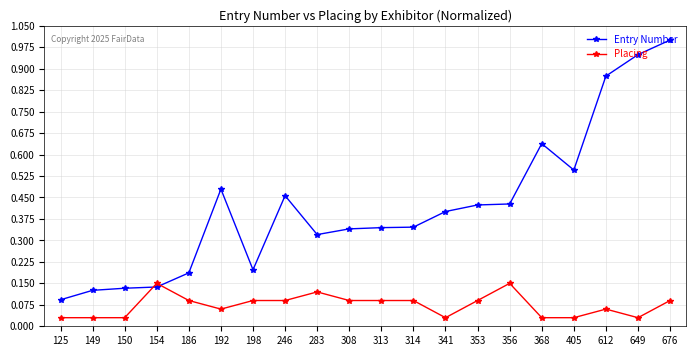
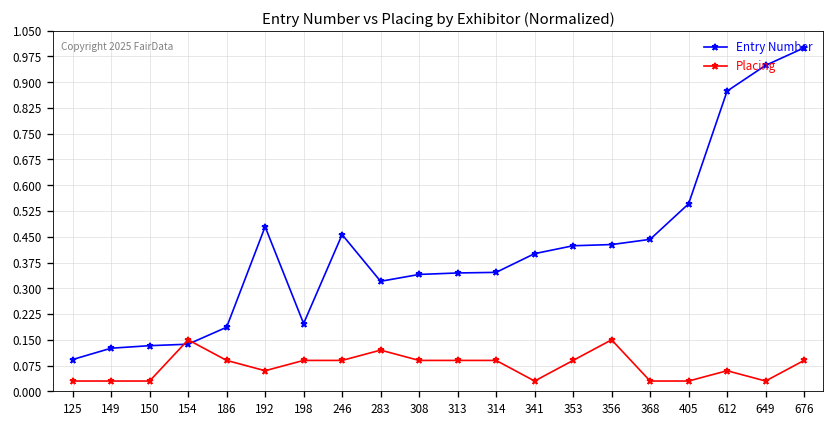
Entry Number, 368: 0.64 -> 0.44
